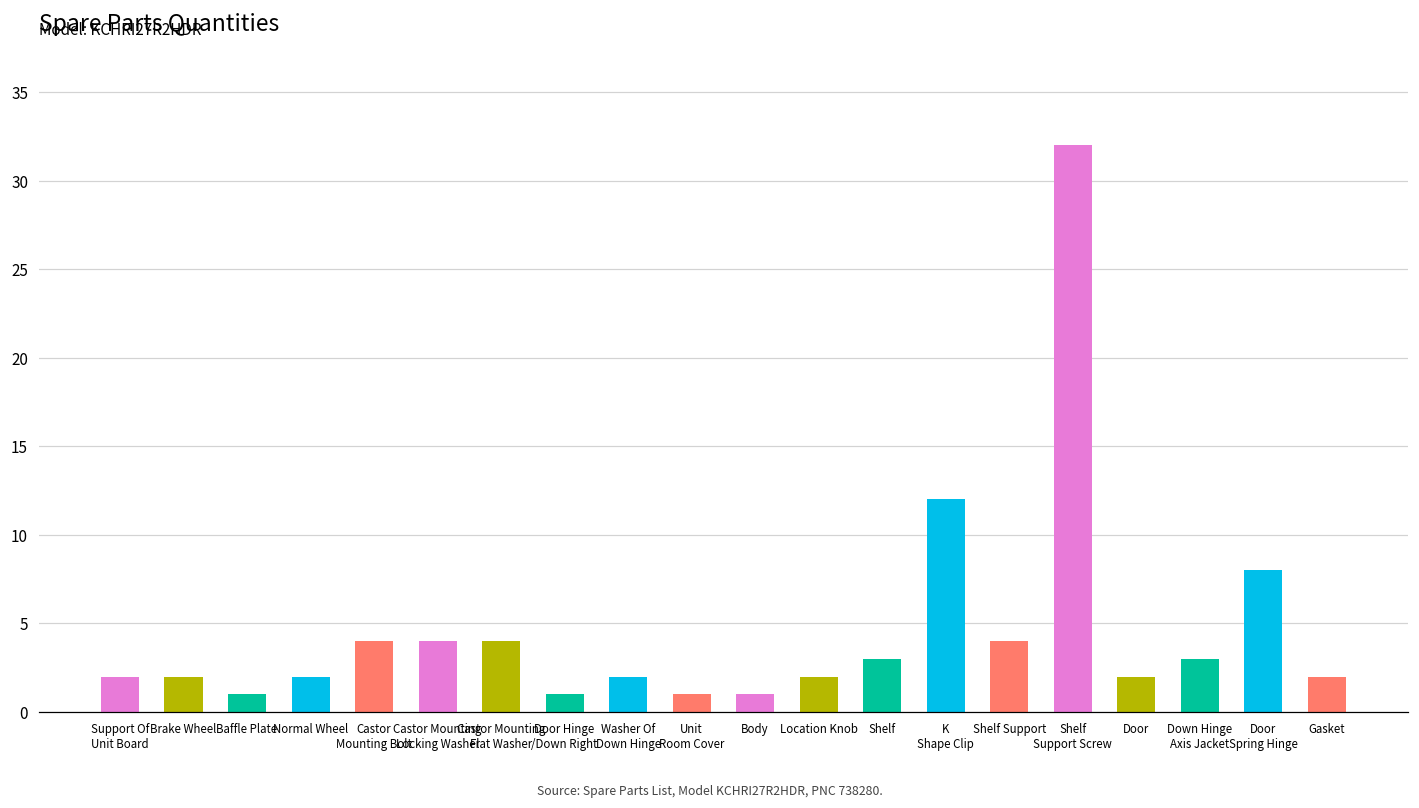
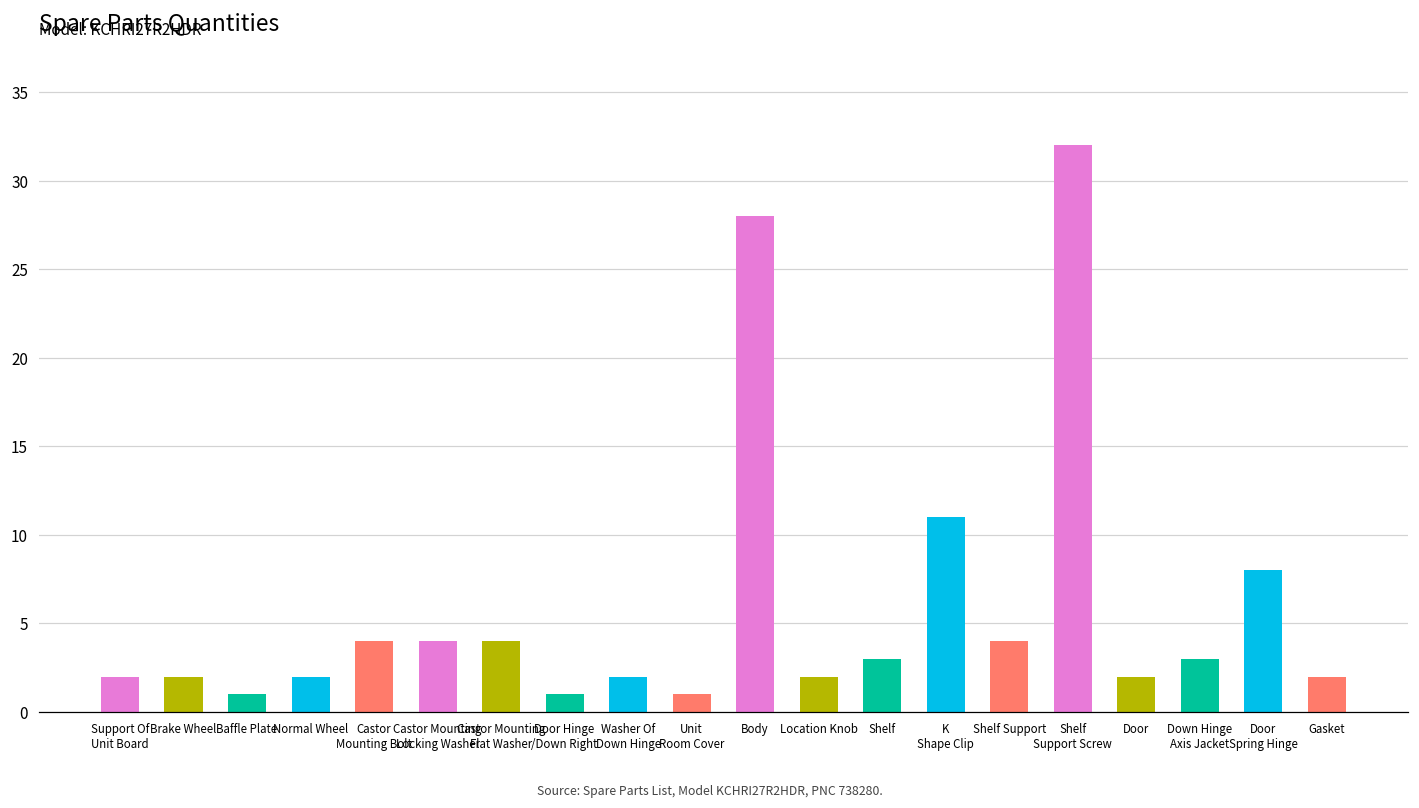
Body: 1 -> 28
K Shape Clip: 12 -> 11
